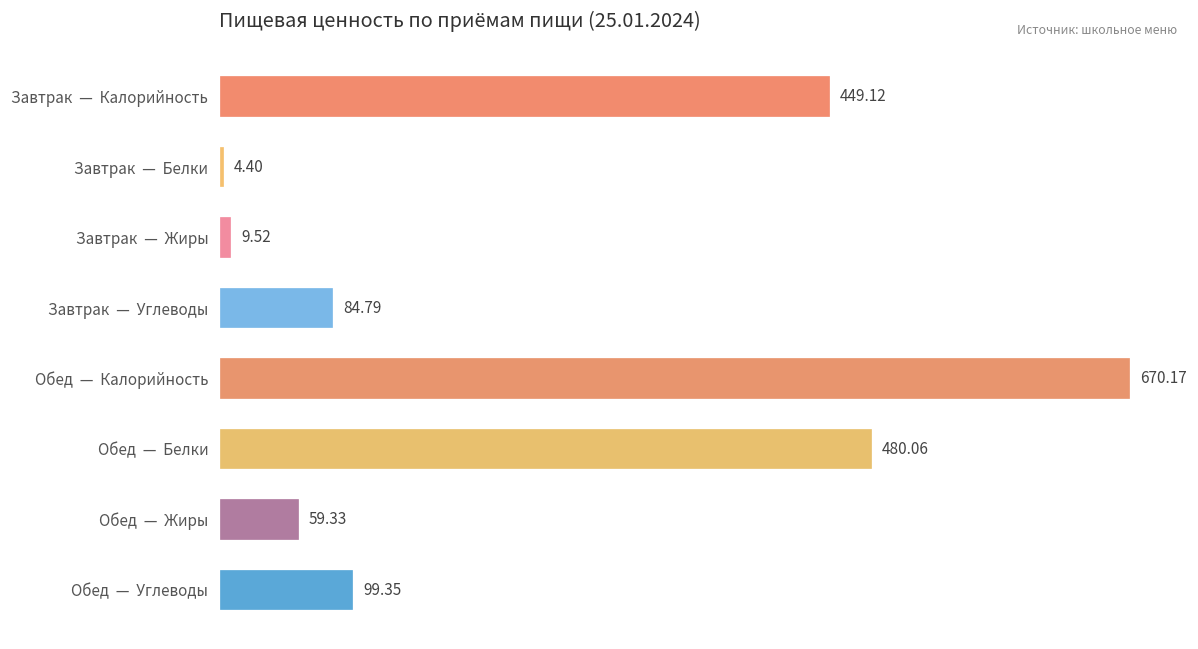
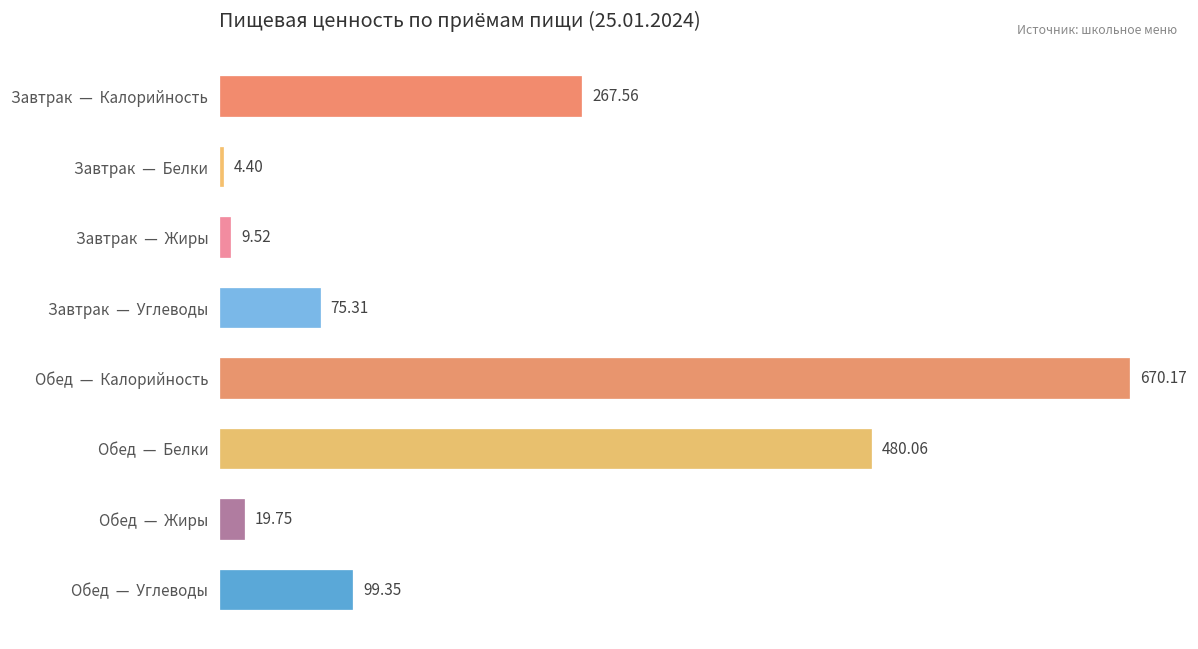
Завтрак — Калорийность: 449.12 -> 267.56
Завтрак — Углеводы: 84.79 -> 75.31
Обед — Жиры: 59.33 -> 19.75
